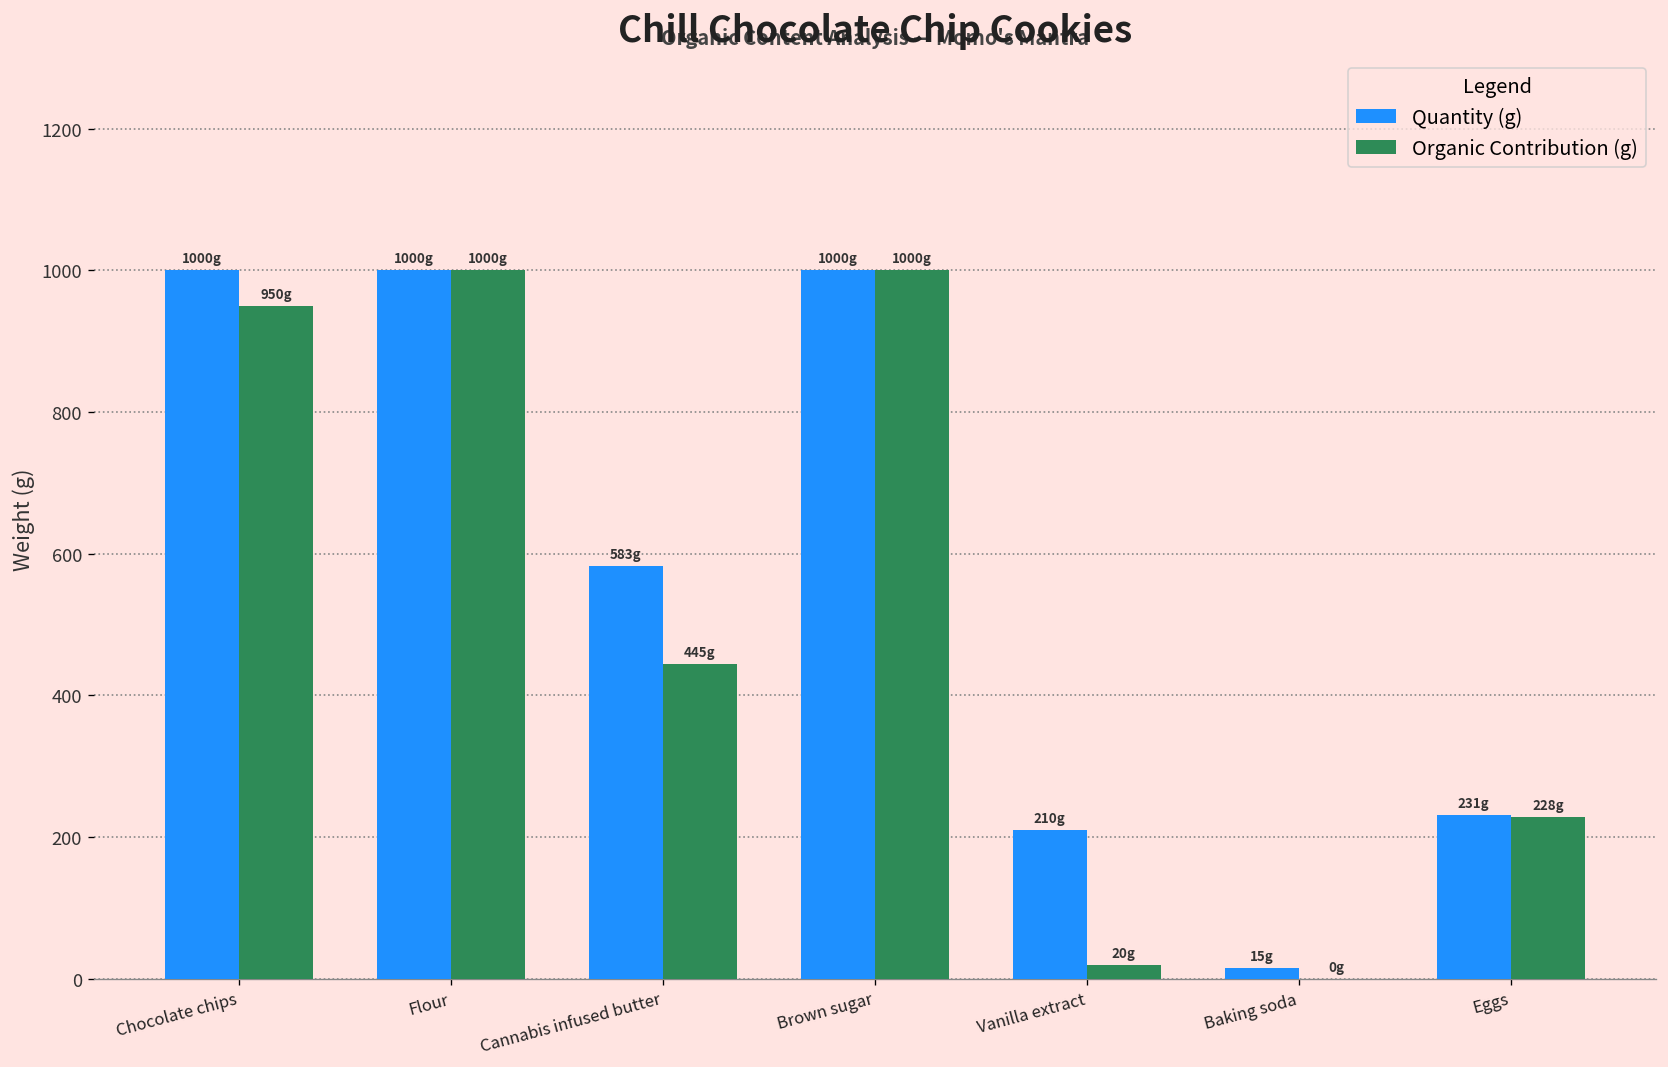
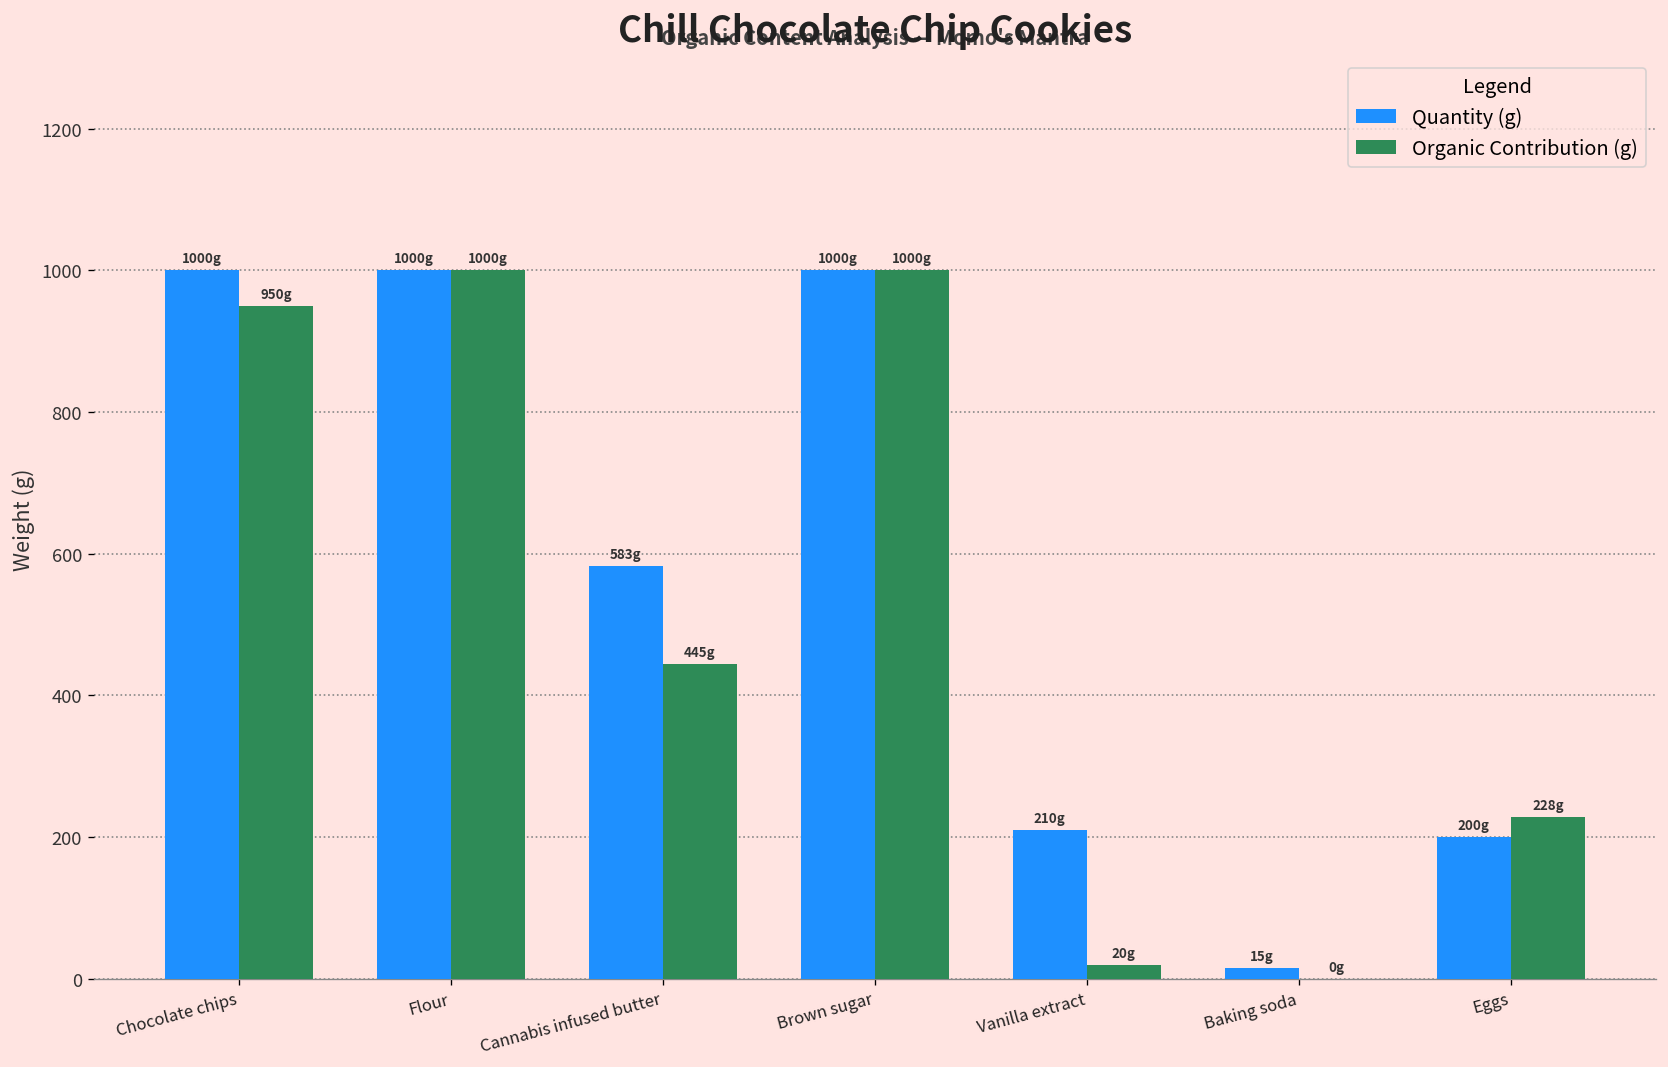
Quantity (g), Eggs: 231g -> 200g
